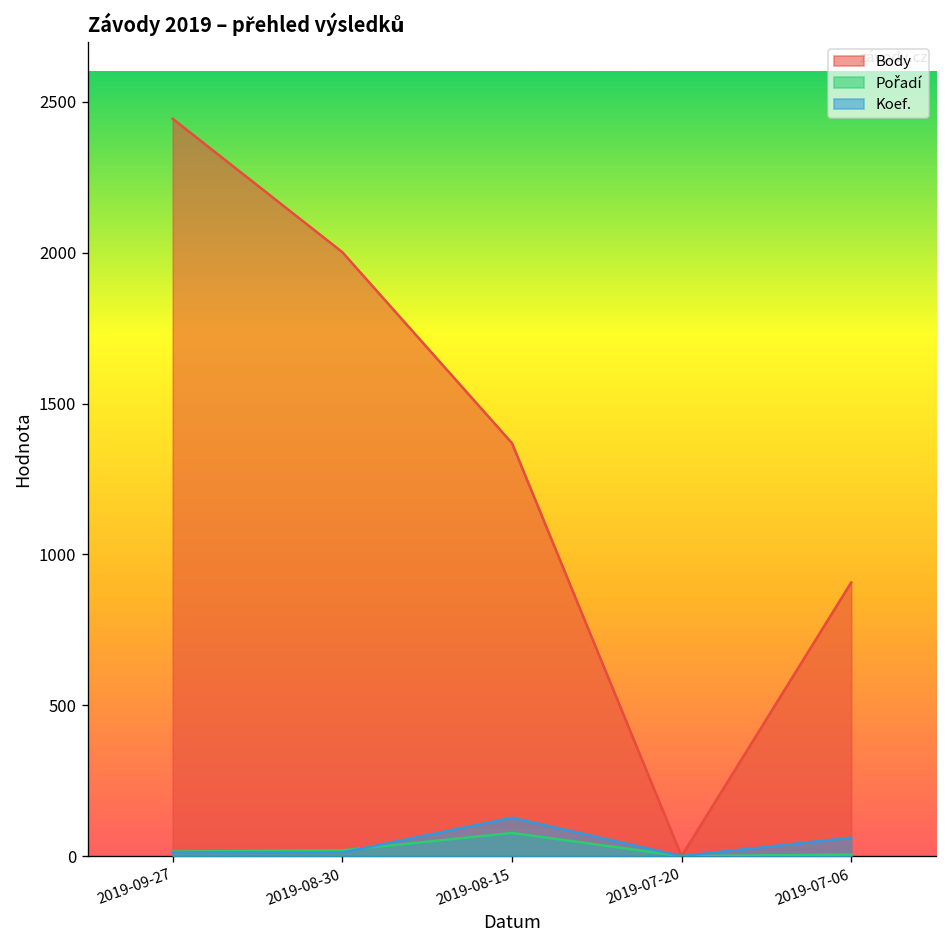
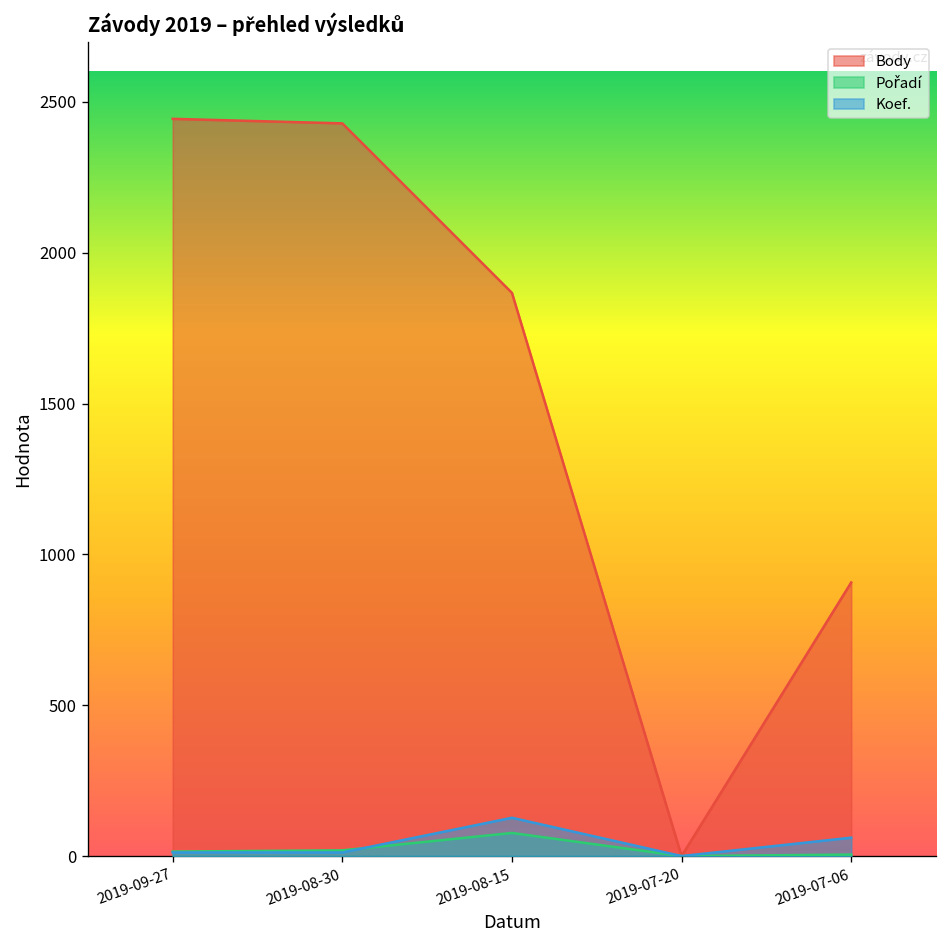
Body, 2019-08-30: 2000 -> 2430
Body, 2019-08-15: 1370 -> 1870
